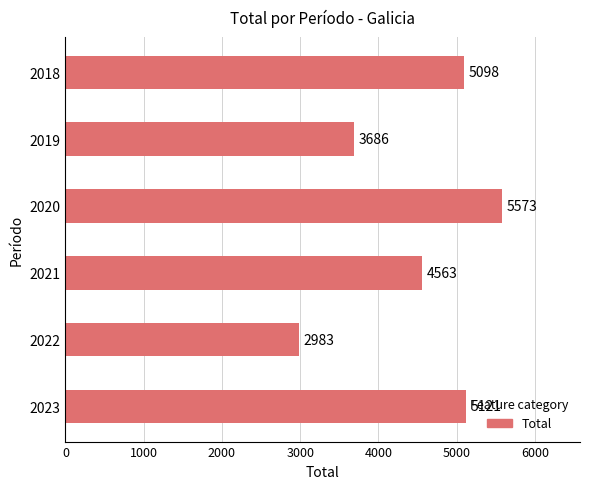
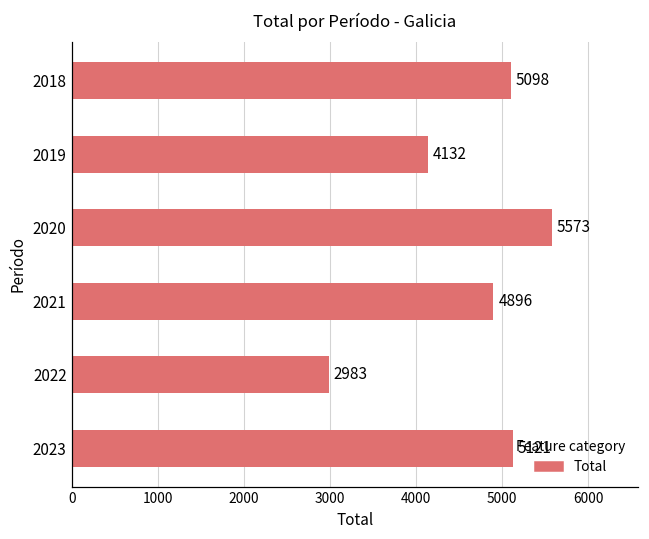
2019: 3686 -> 4132
2021: 4563 -> 4896
